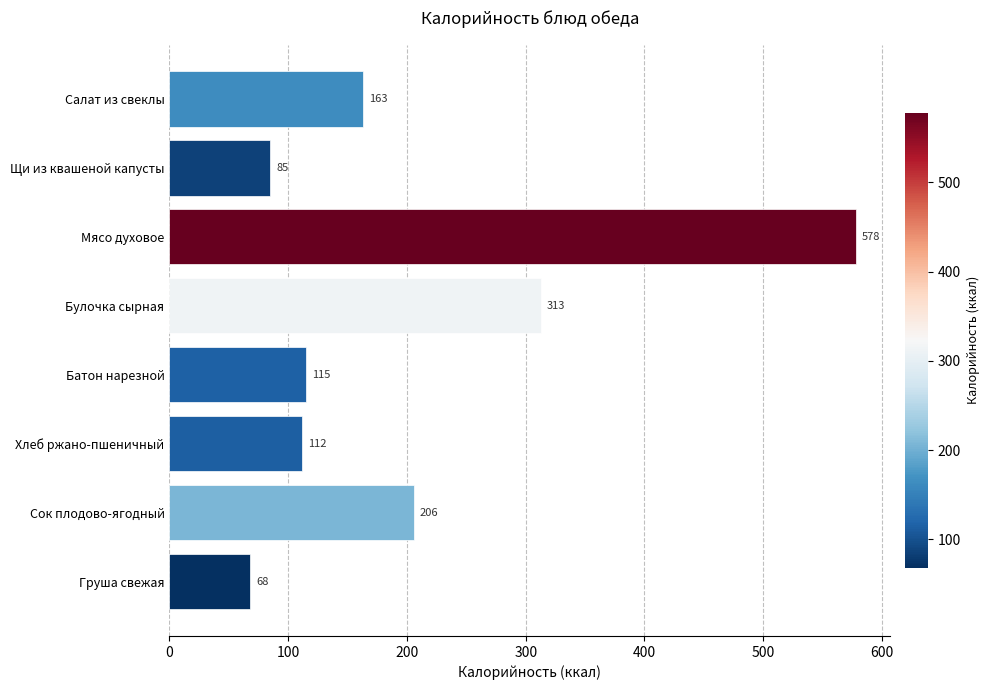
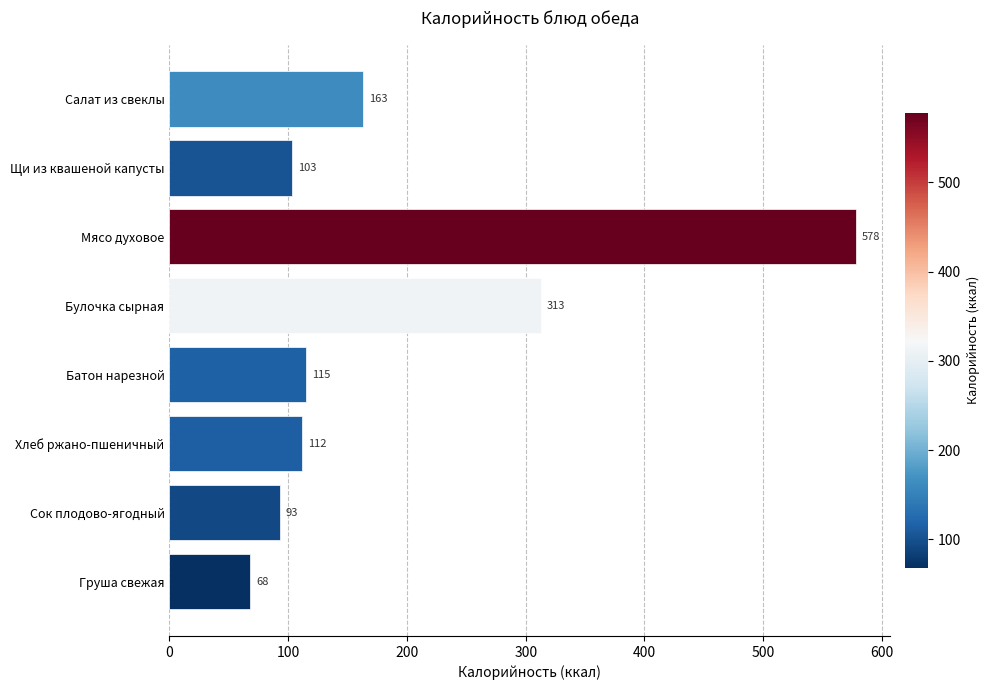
Щи из квашеной капусты: 85 -> 103
Сок плодово-ягодный: 206 -> 93
